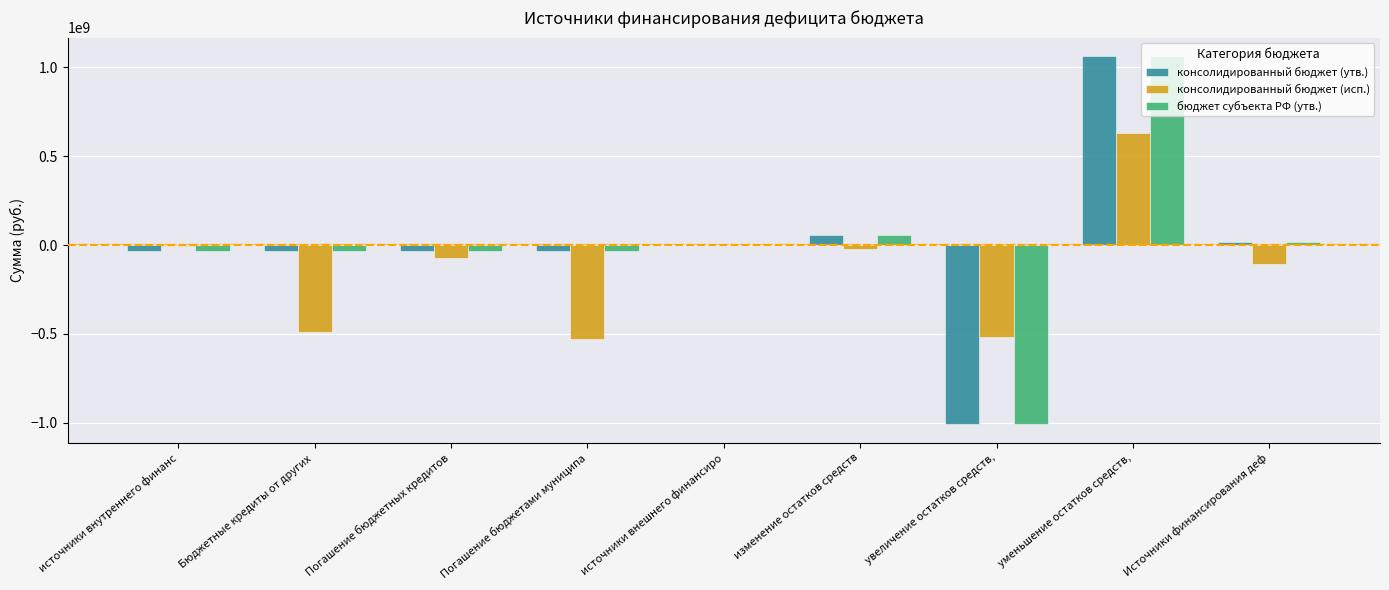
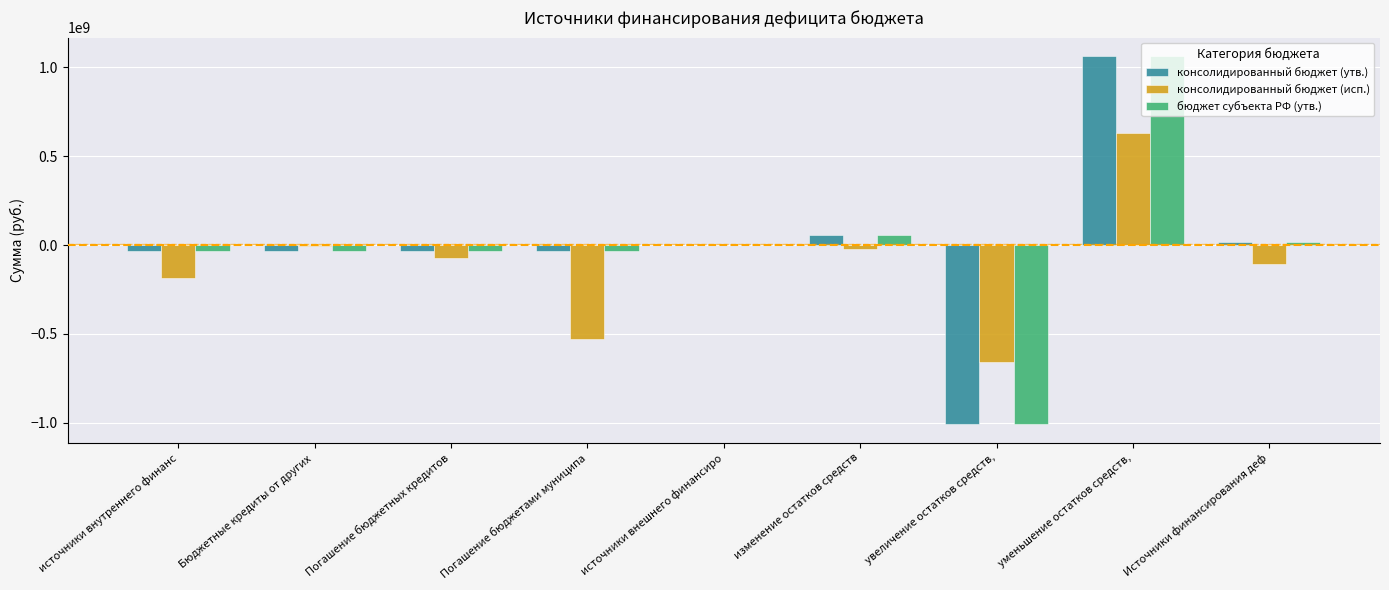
консолидированный бюджет (исп.), источники внутреннего финанс: 0 -> -180000000
консолидированный бюджет (исп.), Бюджетные кредиты от других: -490000000 -> 0
консолидированный бюджет (исп.), увеличение остатков средств,: -520000000 -> -660000000
